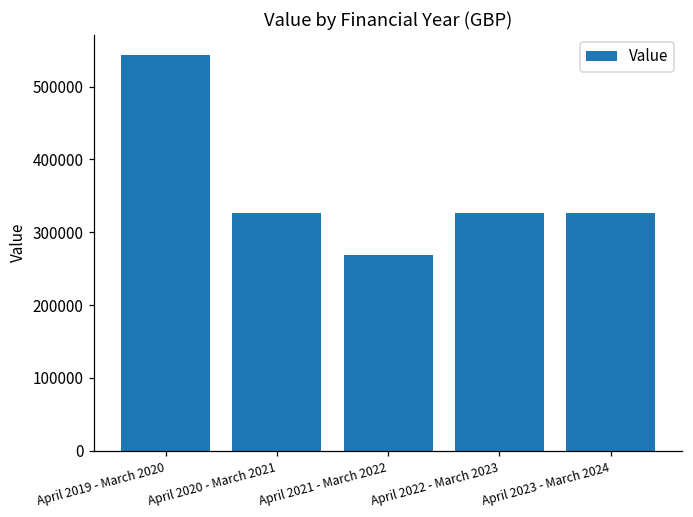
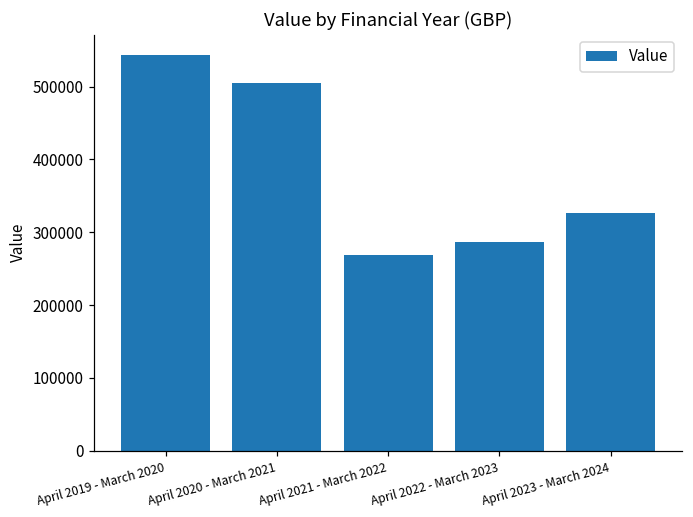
April 2020 - March 2021: 330000 -> 510000
April 2022 - March 2023: 330000 -> 290000
